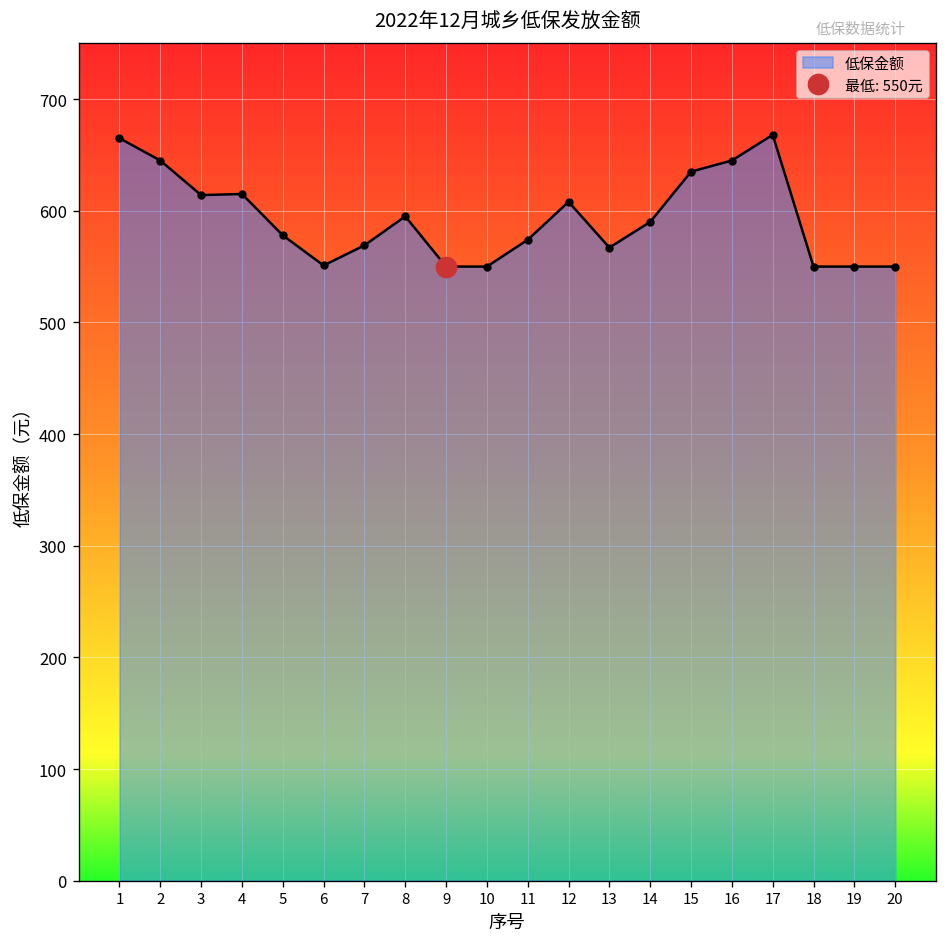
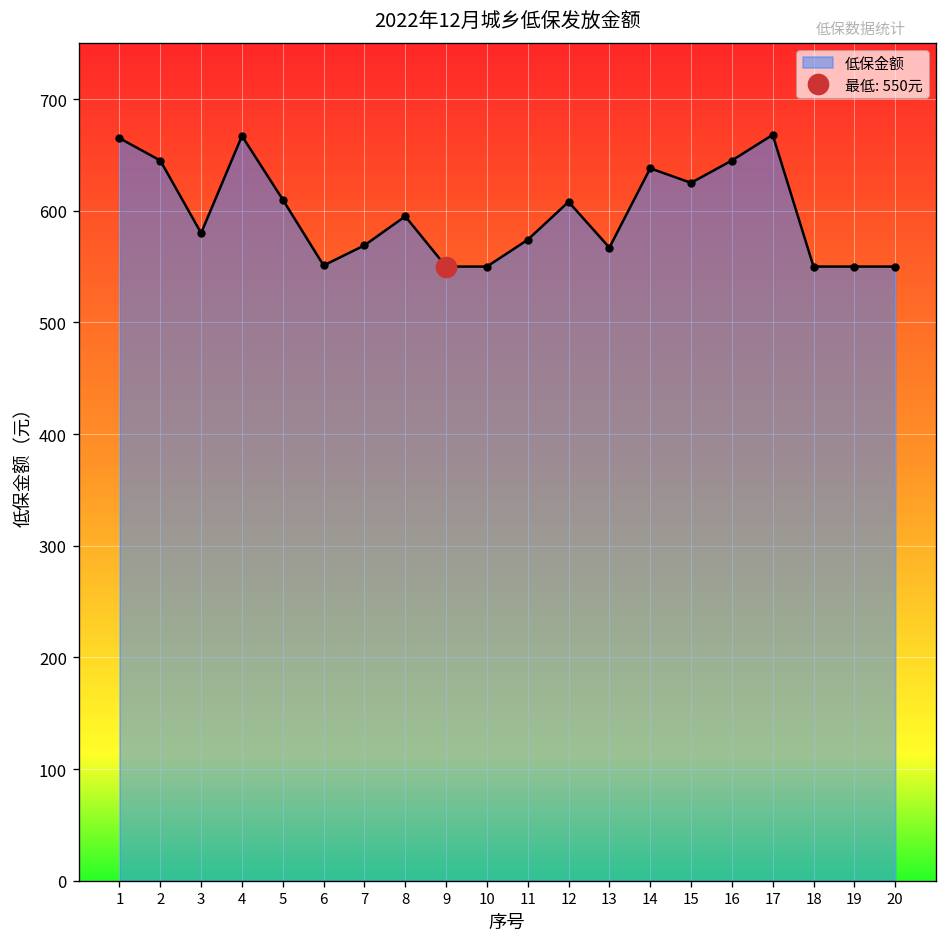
低保金额, 3: 610 -> 580
低保金额, 4: 620 -> 670
低保金额, 5: 580 -> 610
低保金额, 14: 590 -> 640
低保金额, 15: 640 -> 630
